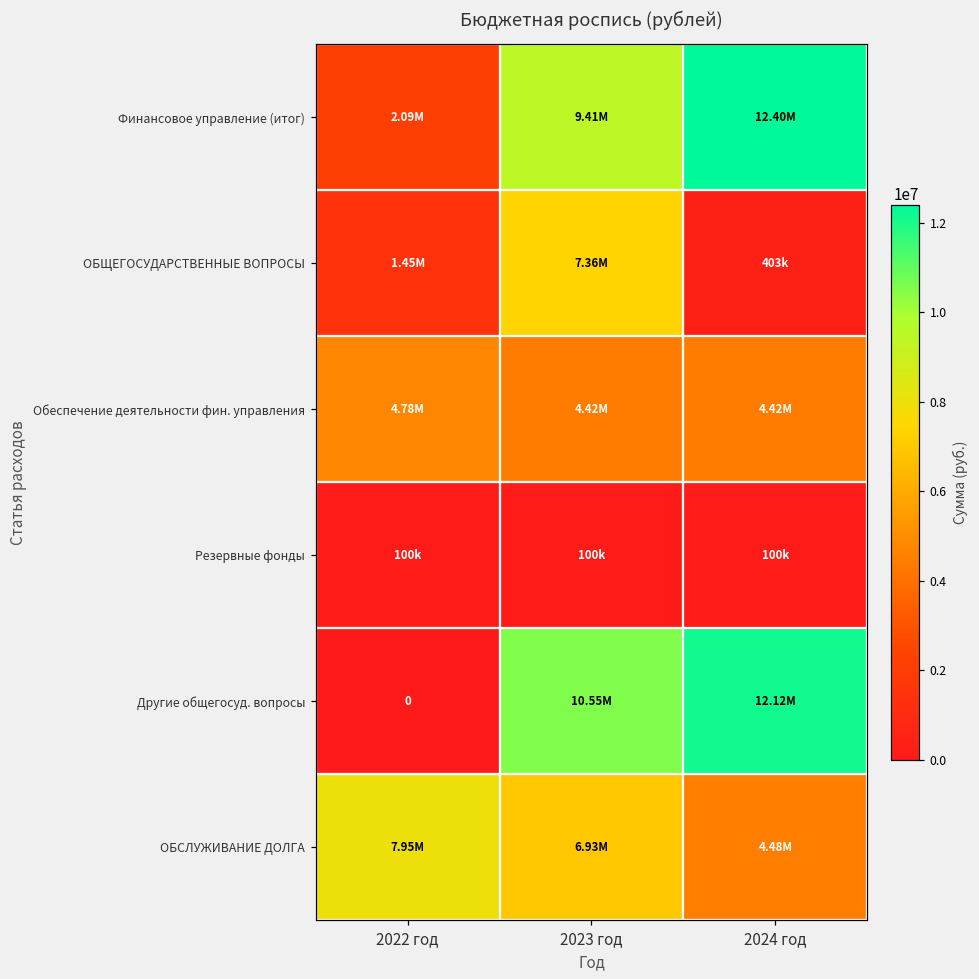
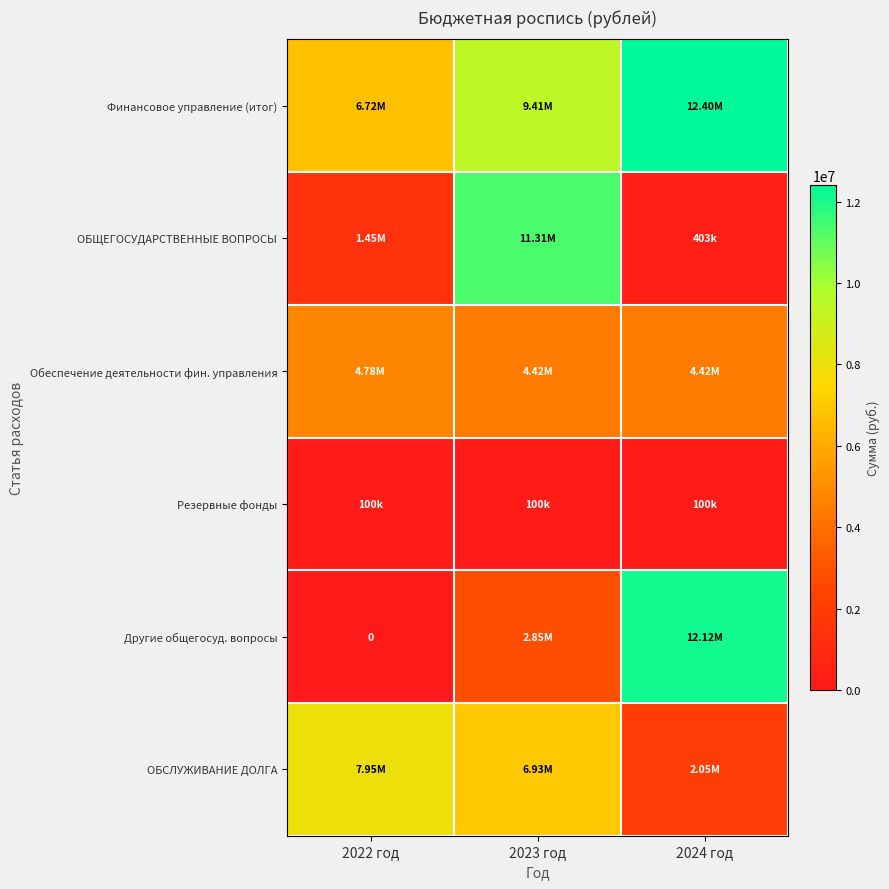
Финансовое управление (итог), 2022 год: 2.09M -> 6.72M
ОБЩЕГОСУДАРСТВЕННЫЕ ВОПРОСЫ, 2023 год: 7.36M -> 11.31M
Другие общегосуд. вопросы, 2023 год: 10.55M -> 2.85M
ОБСЛУЖИВАНИЕ ДОЛГА, 2024 год: 4.48M -> 2.05M
